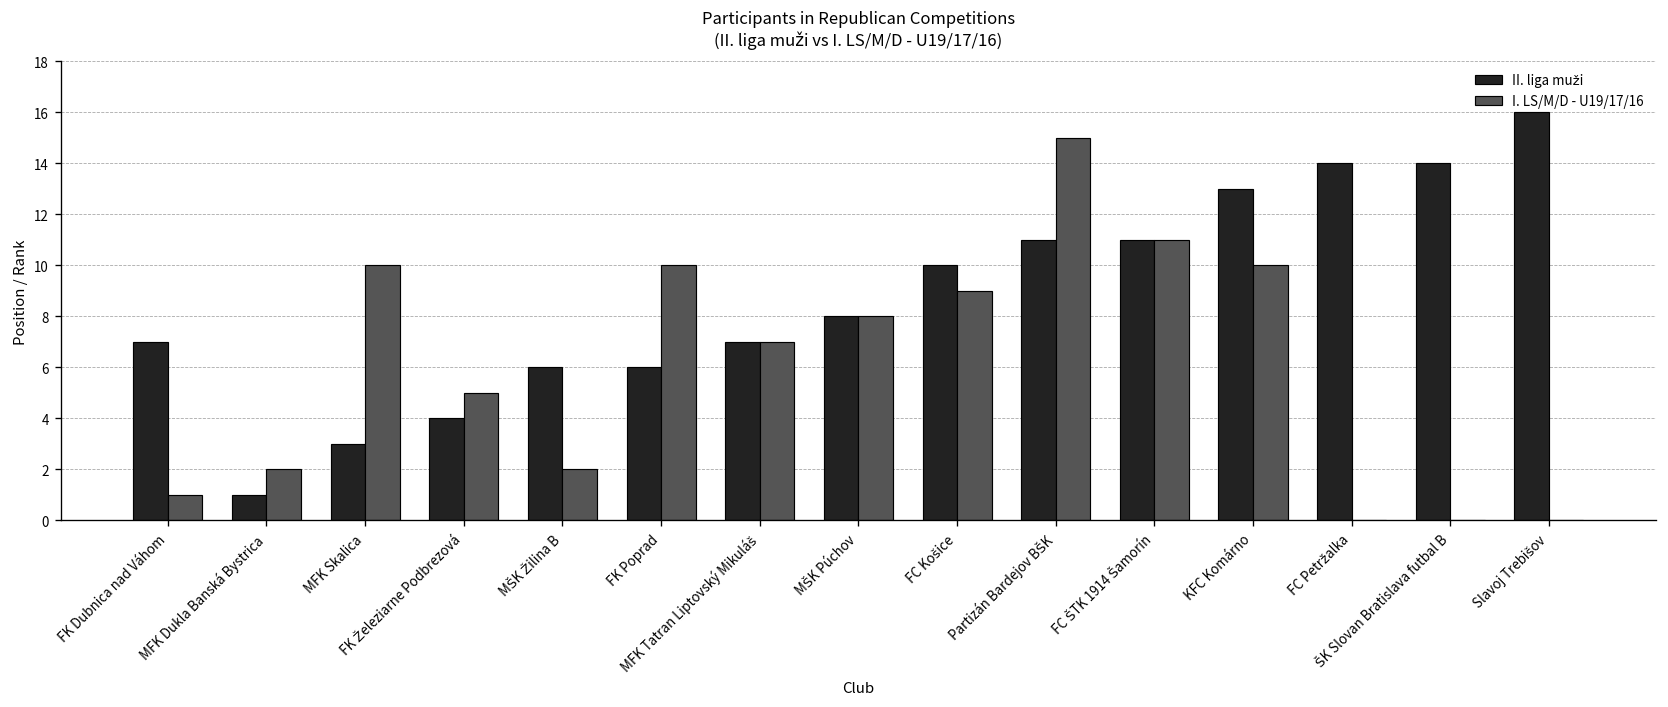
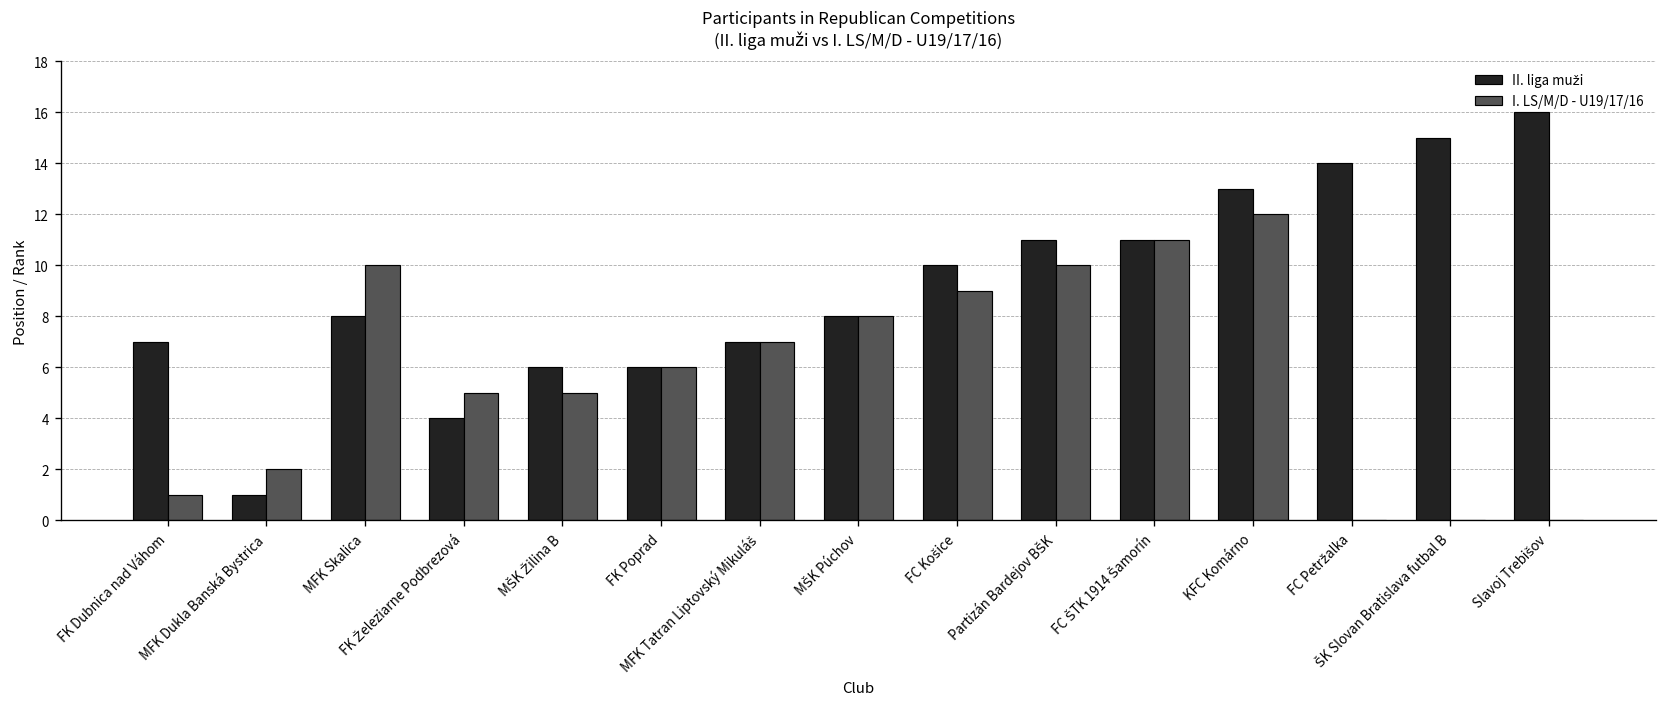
II. liga muži, MFK Skalica: 3 -> 8
I. LS/M/D - U19/17/16, MŠK Žilina B: 2 -> 5
I. LS/M/D - U19/17/16, FK Poprad: 10 -> 6
I. LS/M/D - U19/17/16, Partizán Bardejov BŠK: 15 -> 10
I. LS/M/D - U19/17/16, KFC Komárno: 10 -> 12
II. liga muži, ŠK Slovan Bratislava futbal B: 14 -> 15
